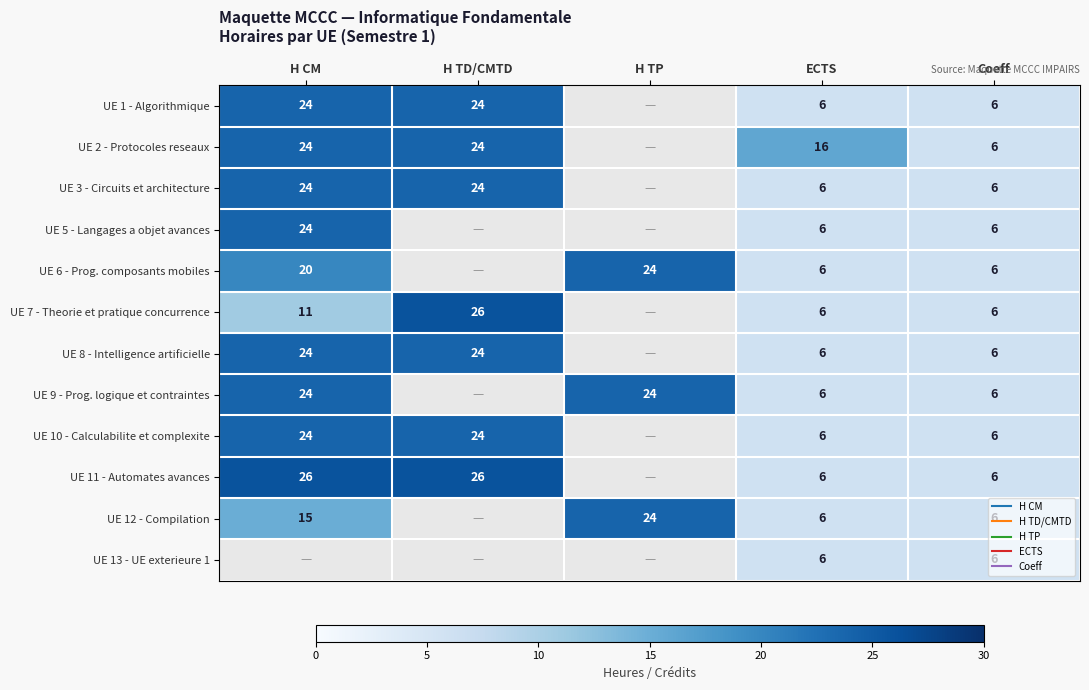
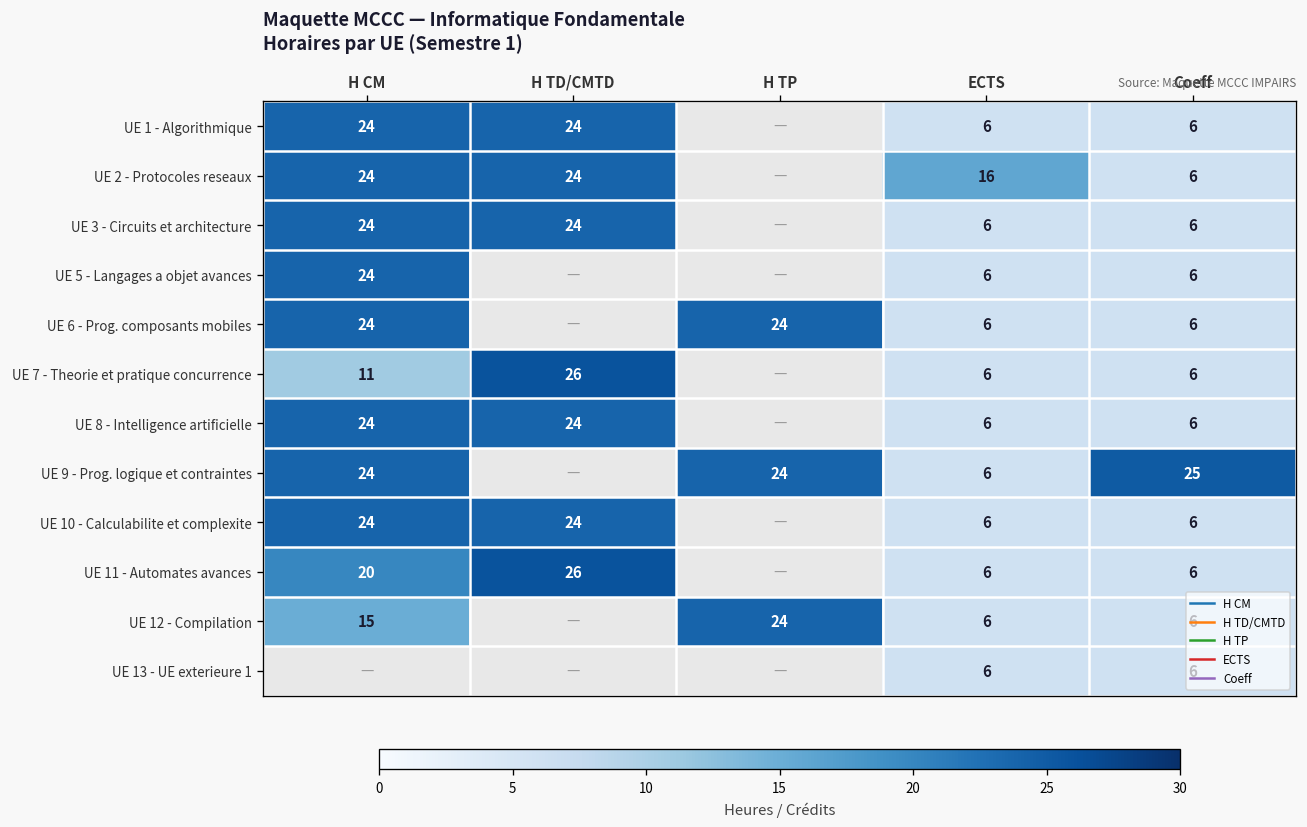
UE 6 - Prog. composants mobiles, H CM: 20 -> 24
UE 9 - Prog. logique et contraintes, Coeff: 6 -> 25
UE 11 - Automates avances, H CM: 26 -> 20
